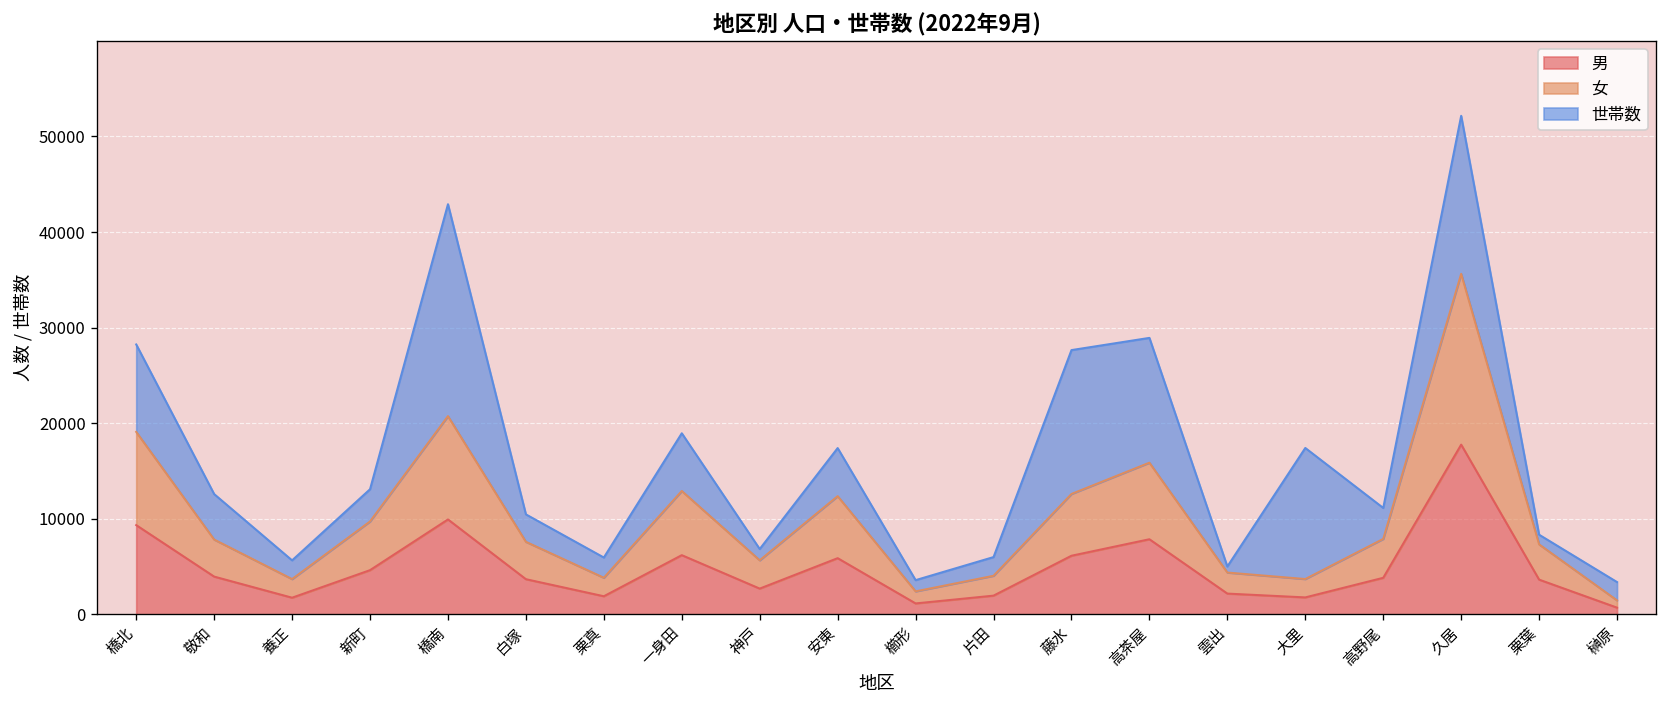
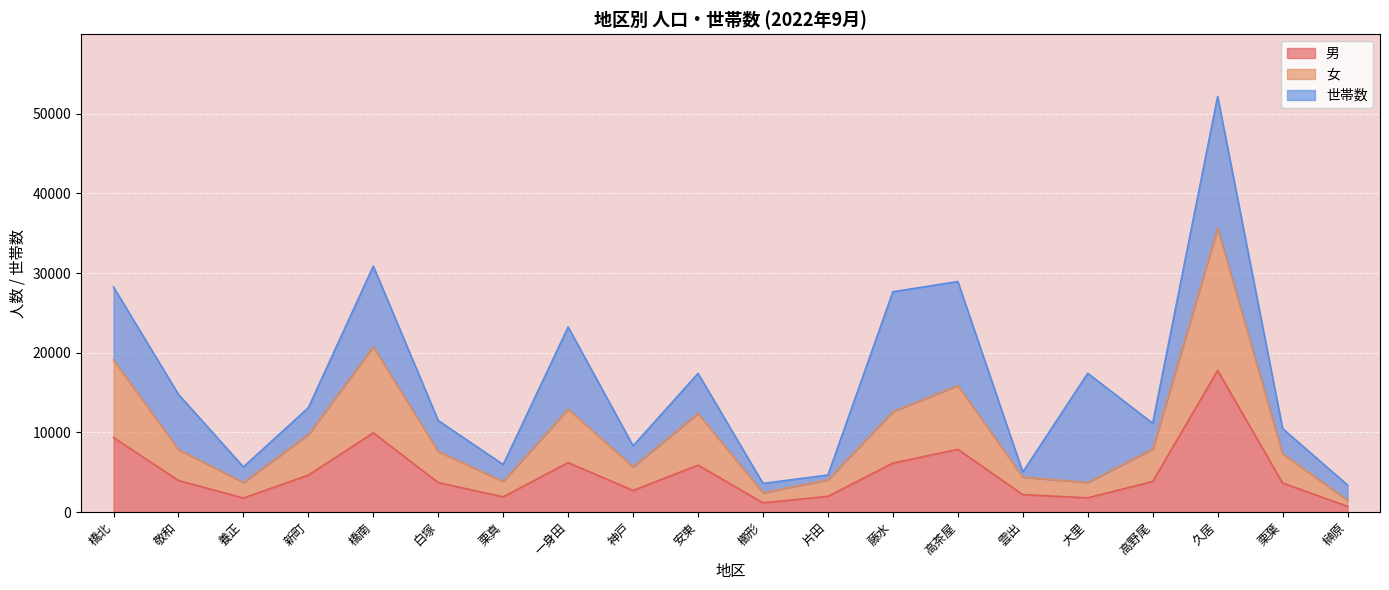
世帯数, 敬和: 5000 -> 7000
世帯数, 橋南: 22000 -> 10000
世帯数, 白塚: 3000 -> 4000
世帯数, 一身田: 6000 -> 10000
世帯数, 神戸: 1000 -> 3000
世帯数, 片田: 2000 -> 1000
世帯数, 栗葉: 1000 -> 3000
